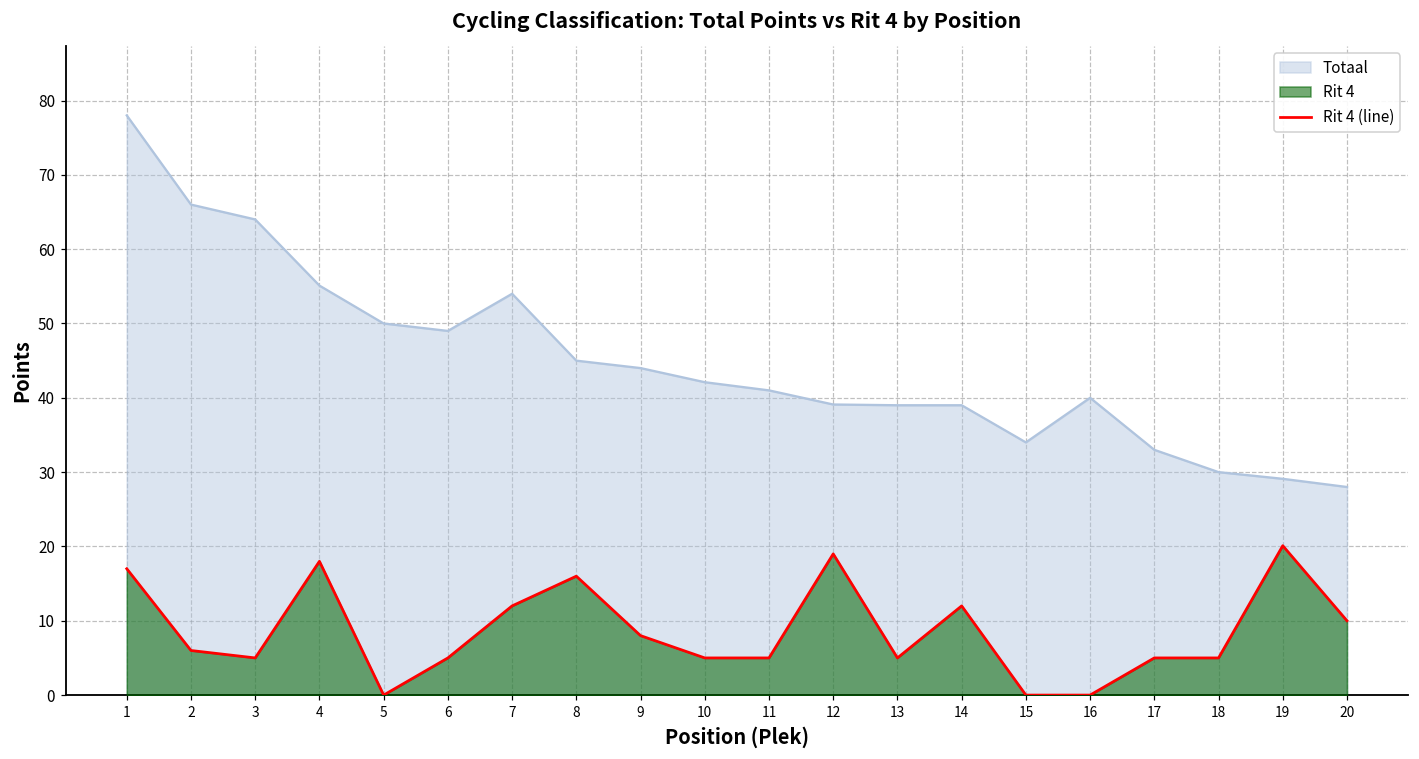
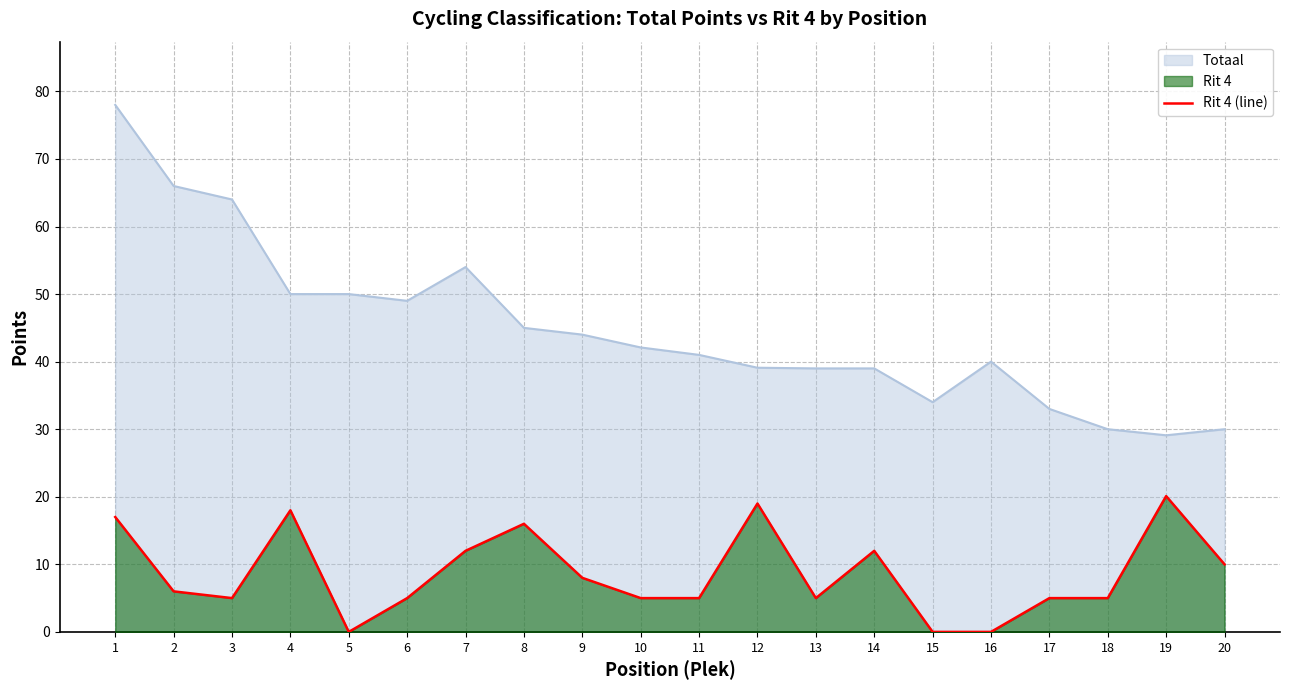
Totaal, 4: 55 -> 50
Totaal, 20: 28 -> 30
